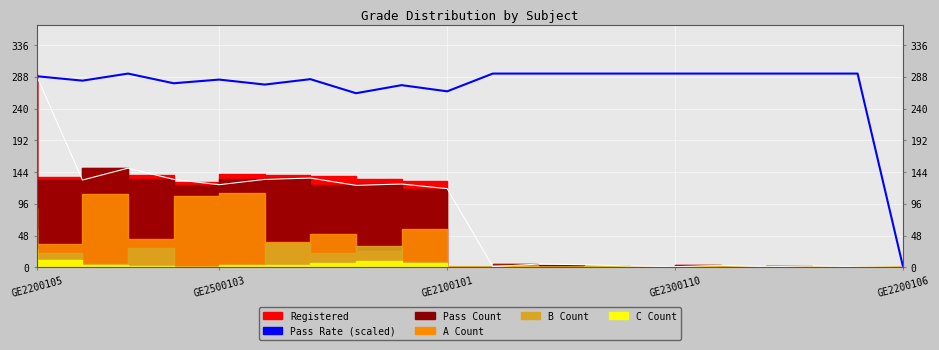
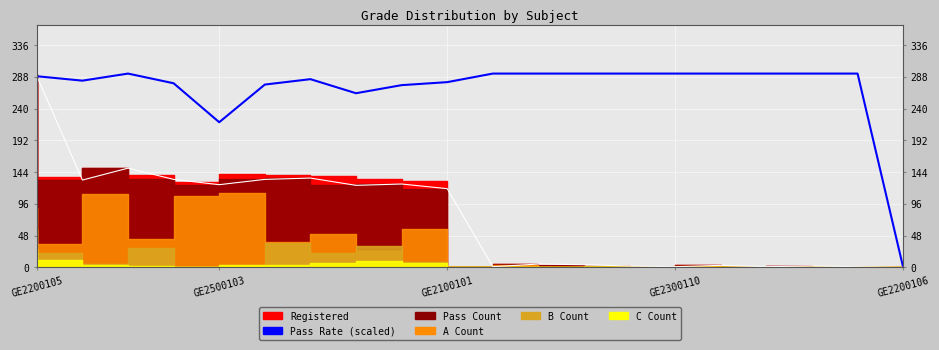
Pass Rate (scaled), GE2500103: 280 -> 220
Pass Rate (scaled), GE2100101: 270 -> 280
